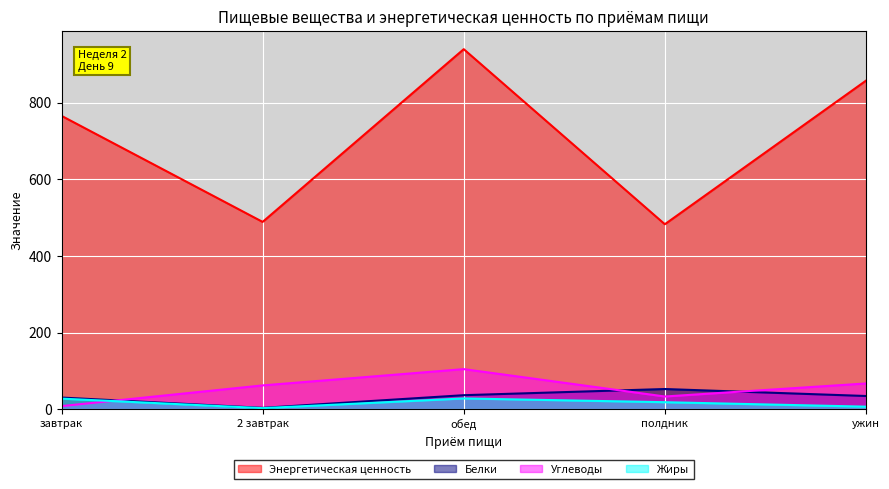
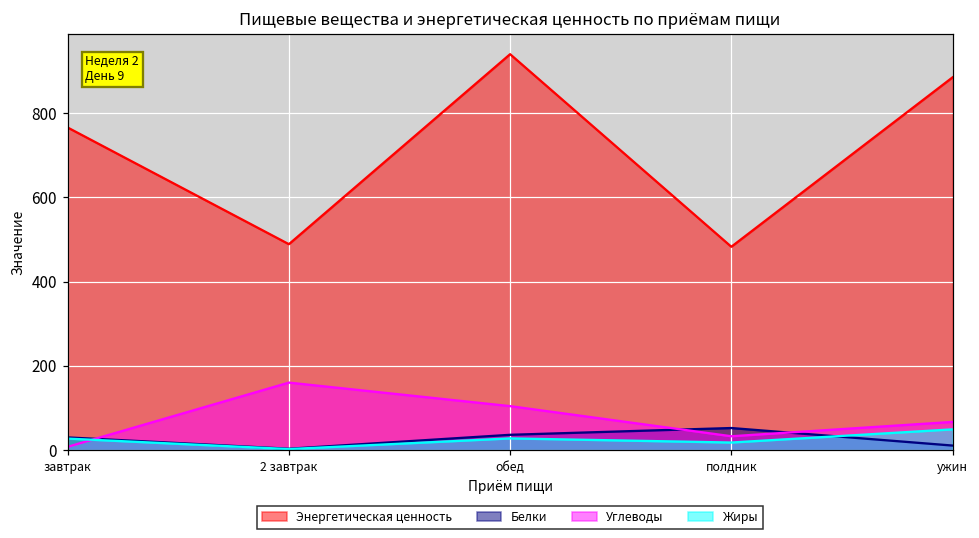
Углеводы, 2 завтрак: 60 -> 160
Энергетическая ценность, ужин: 860 -> 880
Белки, ужин: 30 -> 10
Жиры, ужин: 10 -> 50
